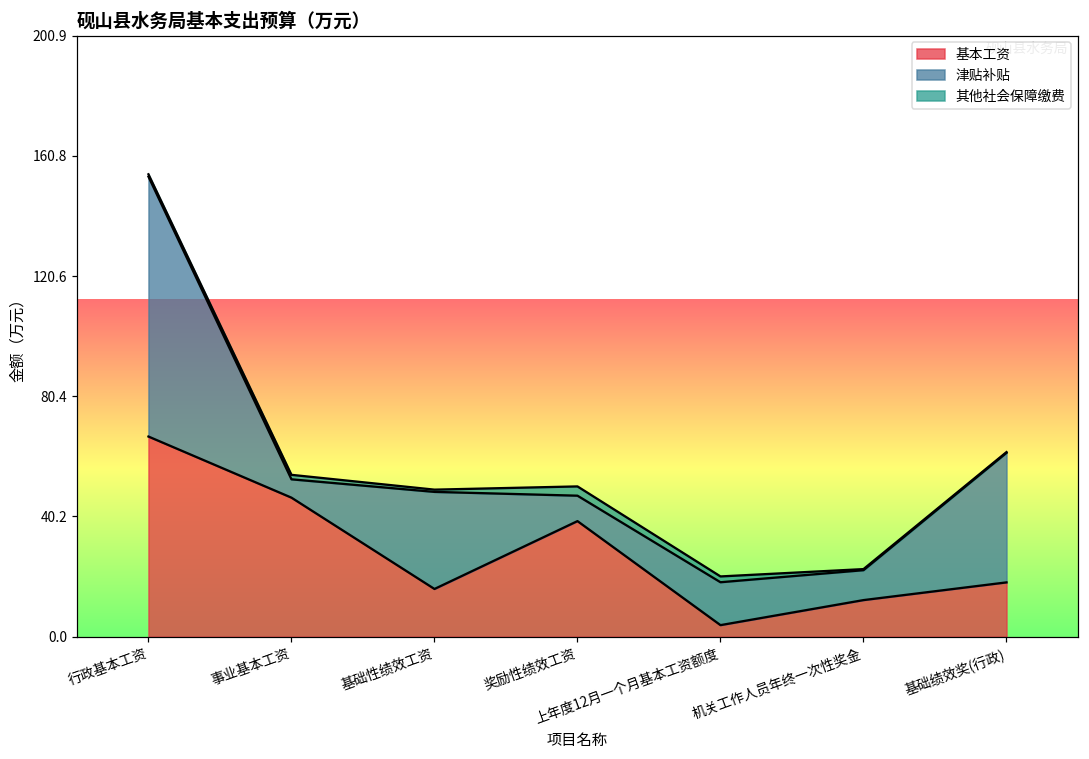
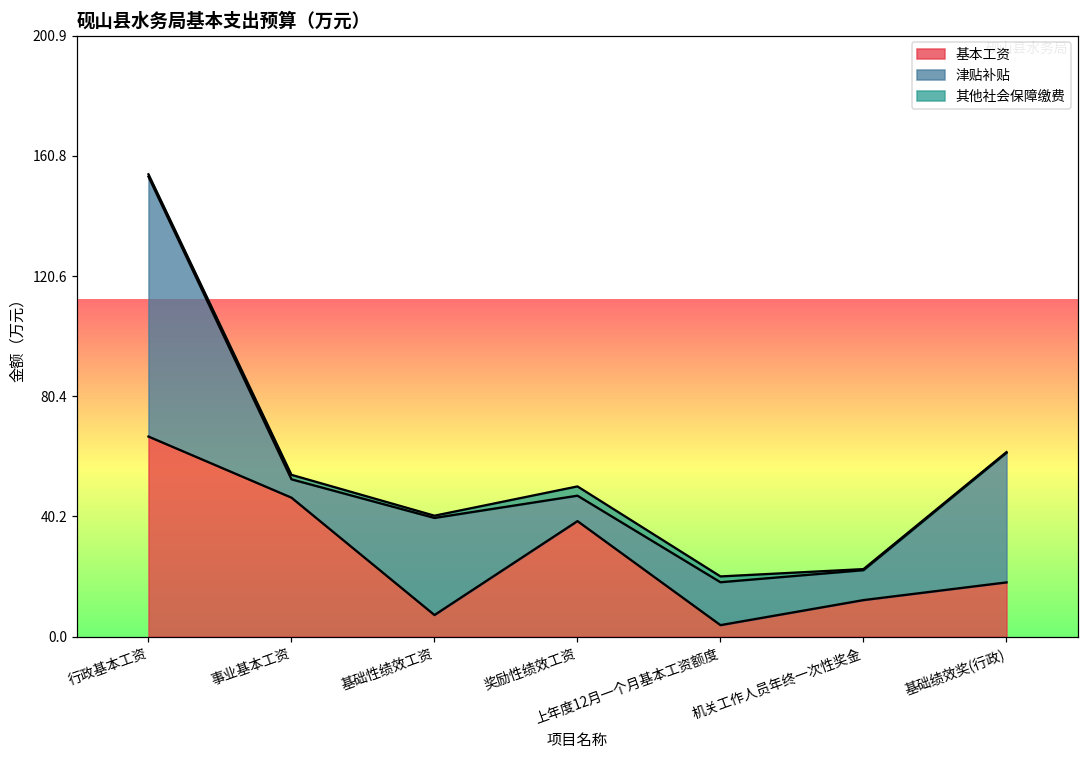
基本工资, 基础性绩效工资: 16 -> 7
